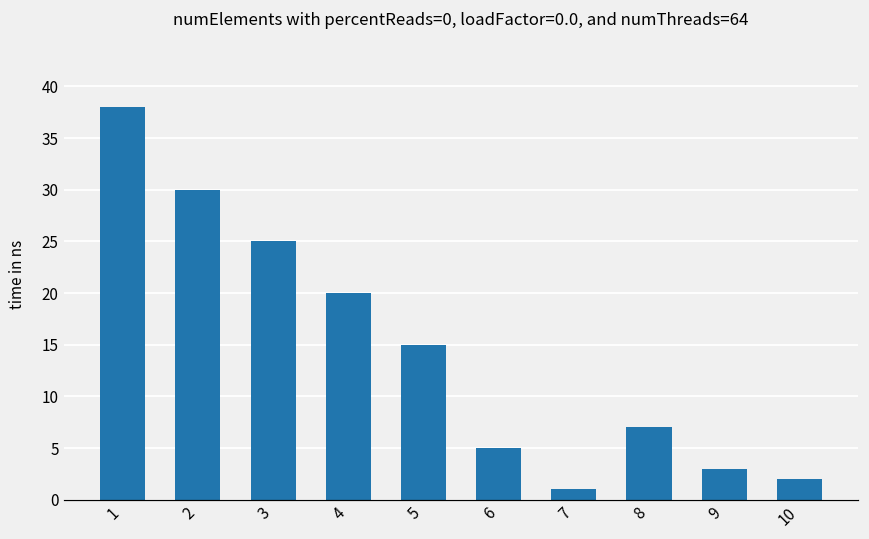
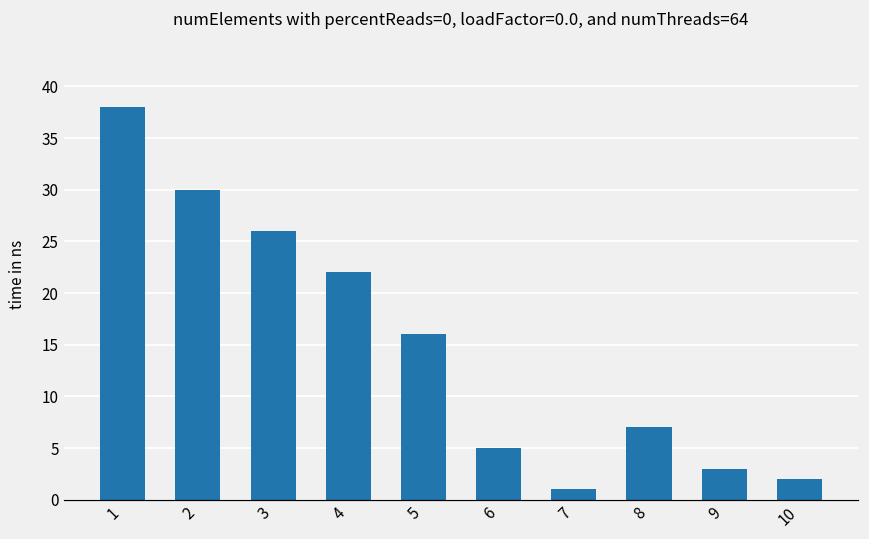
3: 25 -> 26
4: 20 -> 22
5: 15 -> 16
